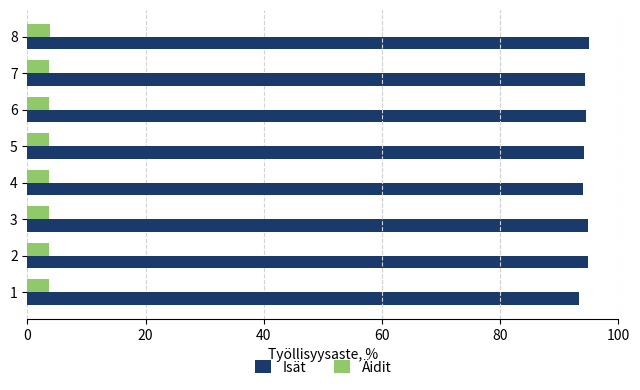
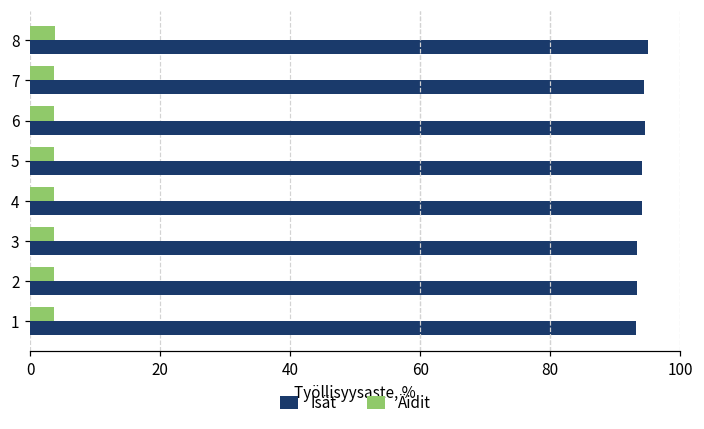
Isät, 3: 95 -> 93
Isät, 2: 95 -> 93
